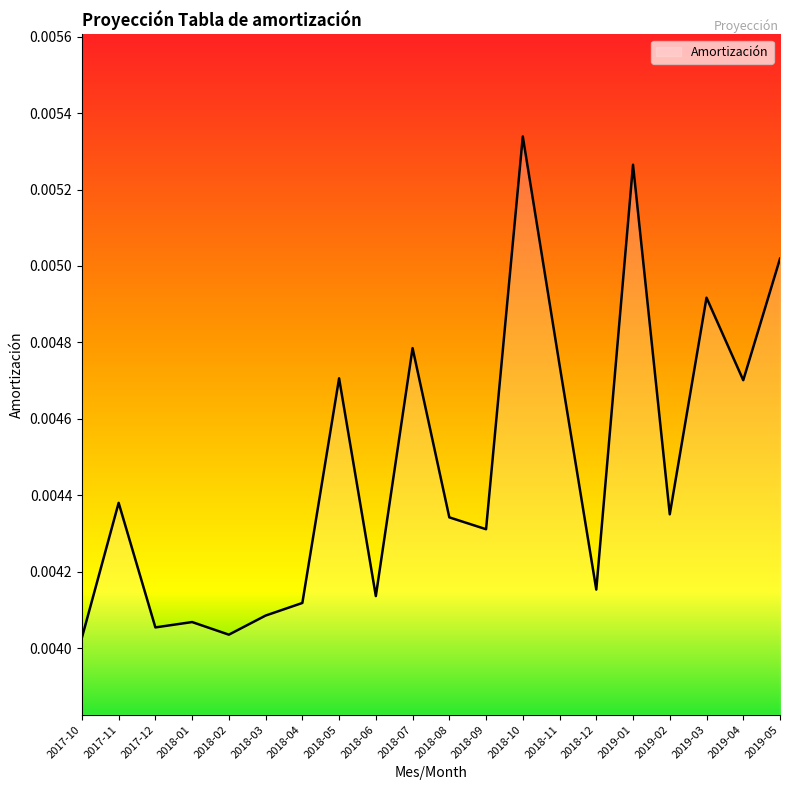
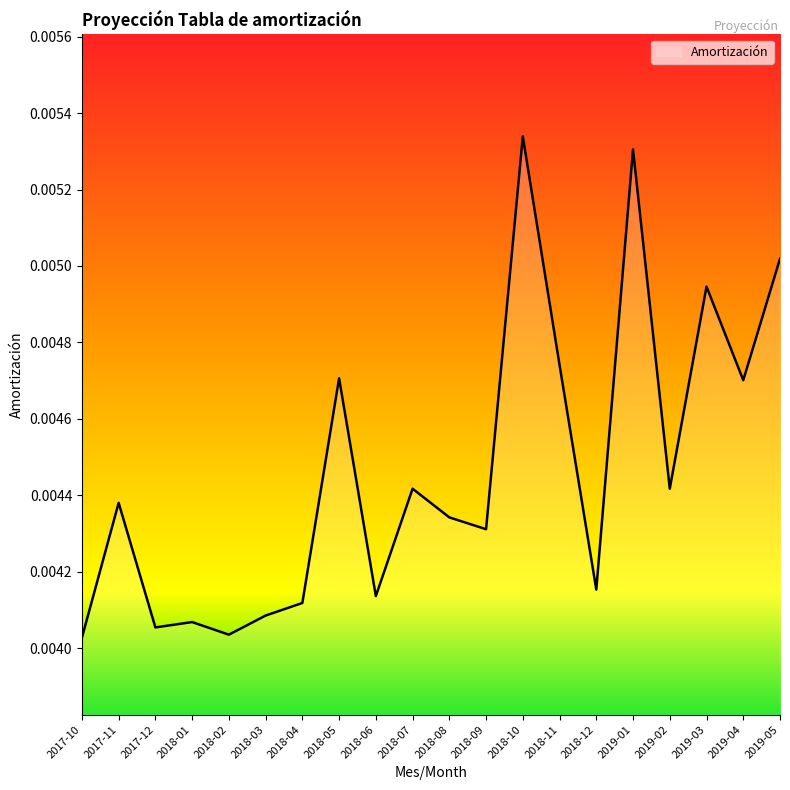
2018-07: 0.00479 -> 0.00442
2019-01: 0.00527 -> 0.00531
2019-02: 0.00435 -> 0.00442
2019-03: 0.00492 -> 0.00495
